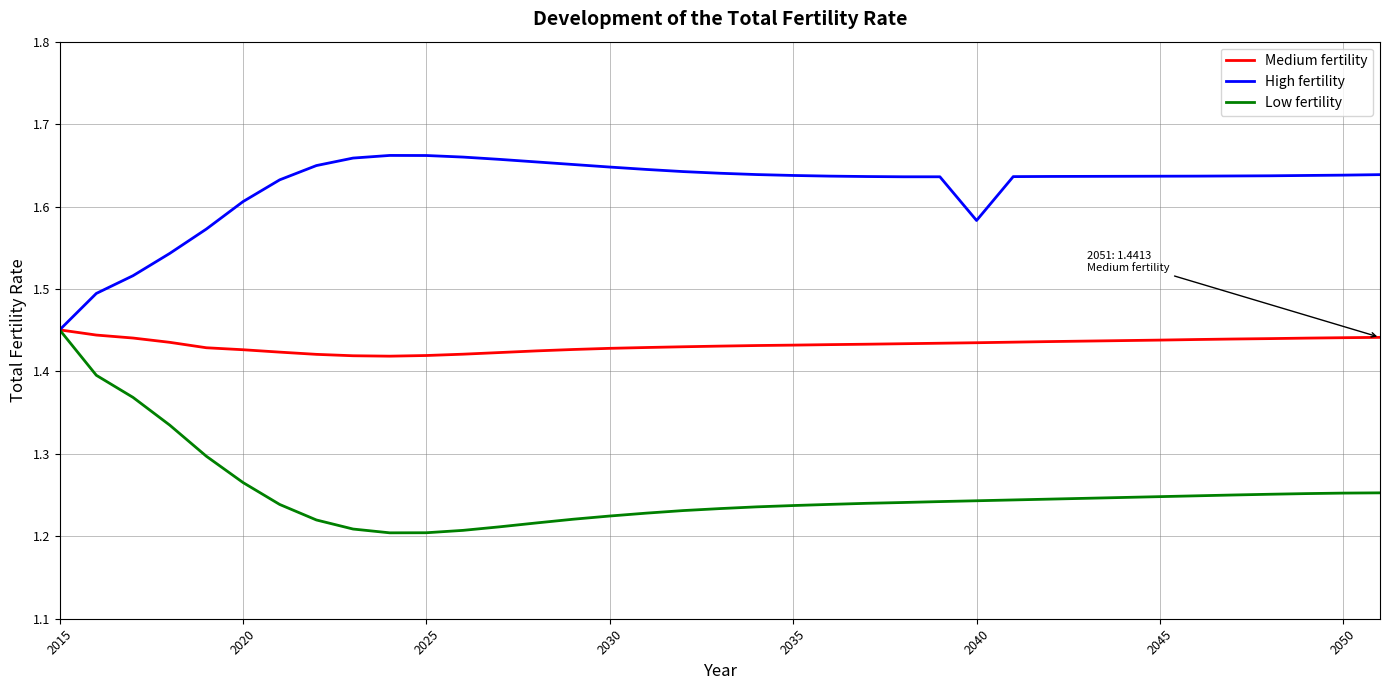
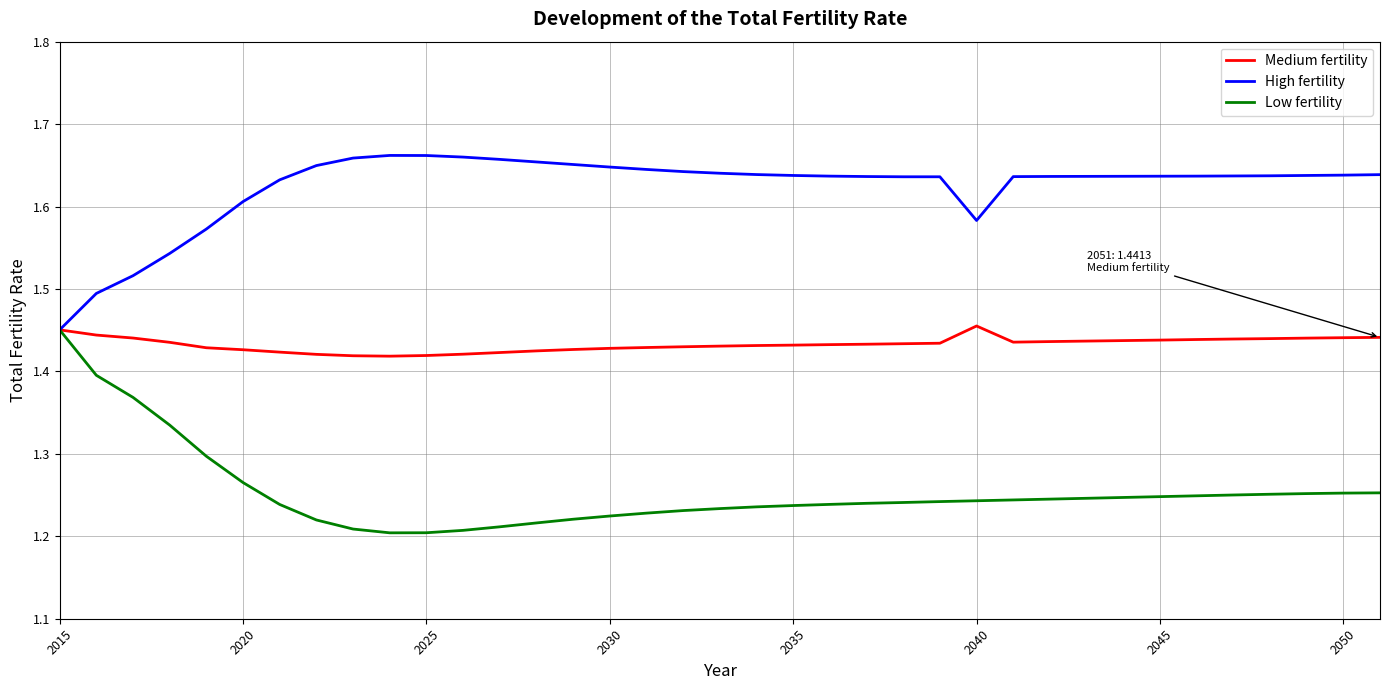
Medium fertility, 2040: 1.43 -> 1.46
